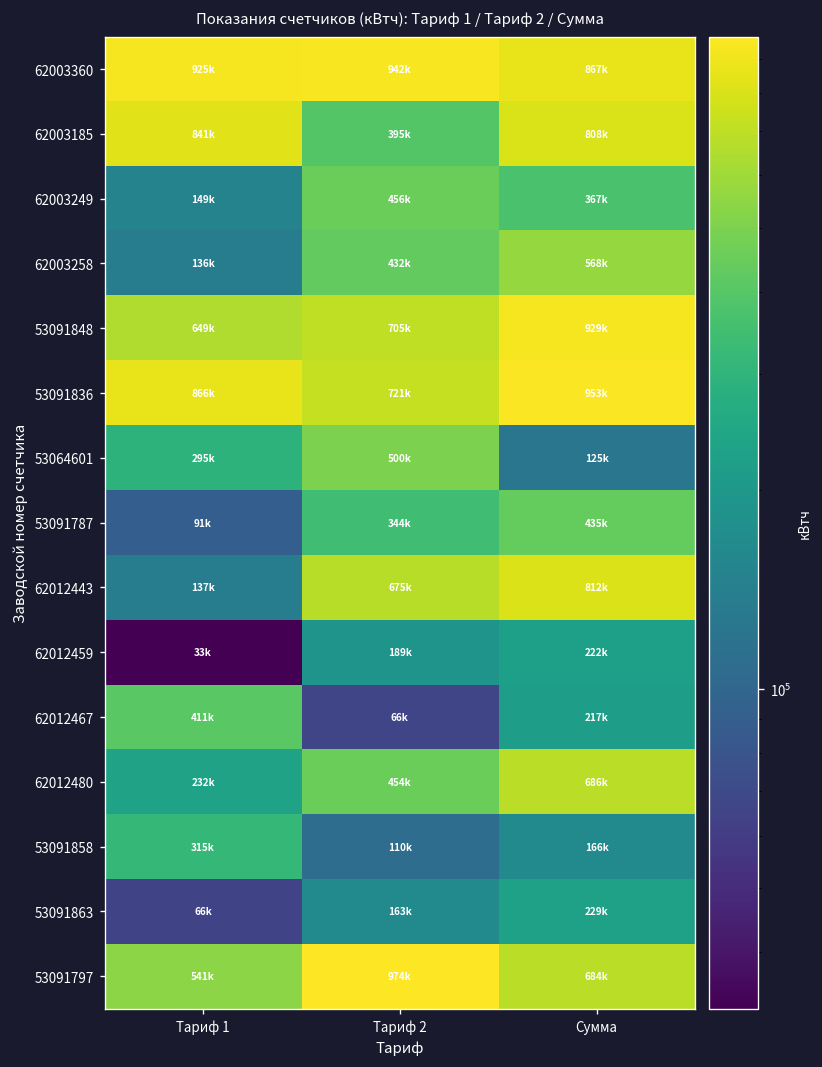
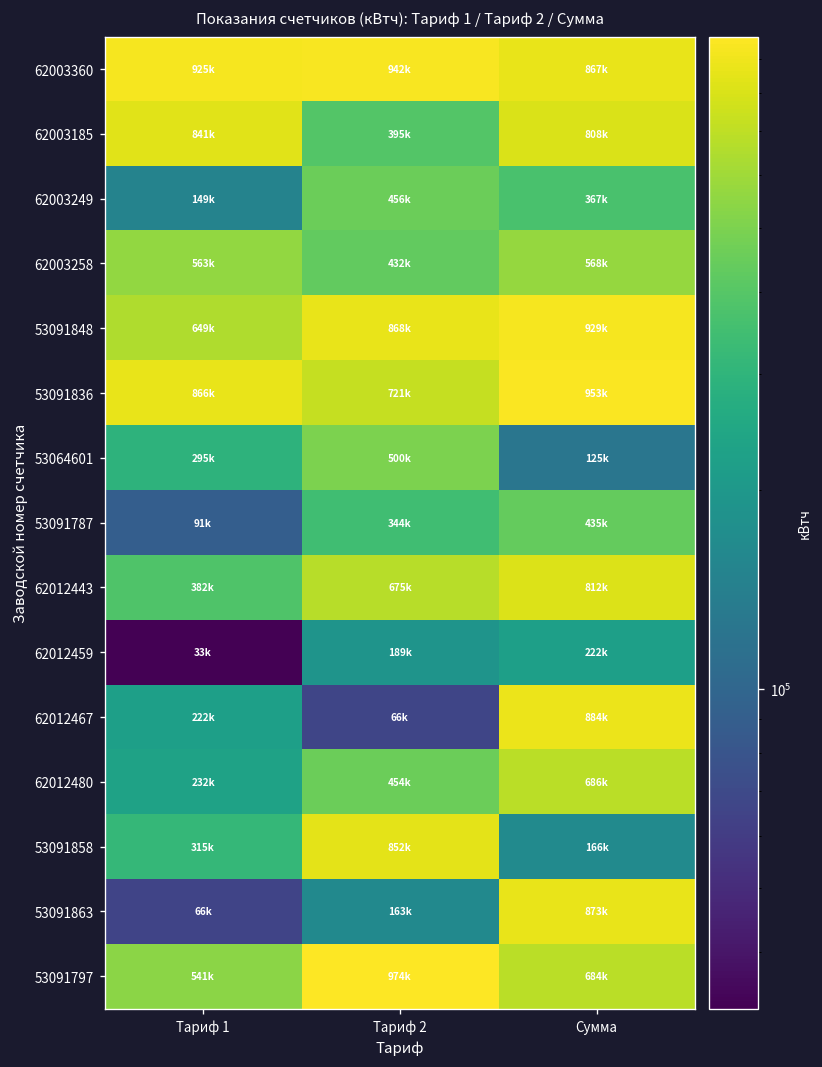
62003258, Тариф 1: 136k -> 563k
53091848, Тариф 2: 705k -> 868k
62012443, Тариф 1: 137k -> 382k
62012467, Тариф 1: 411k -> 222k
62012467, Сумма: 217k -> 884k
53091858, Тариф 2: 110k -> 852k
53091863, Сумма: 229k -> 873k
